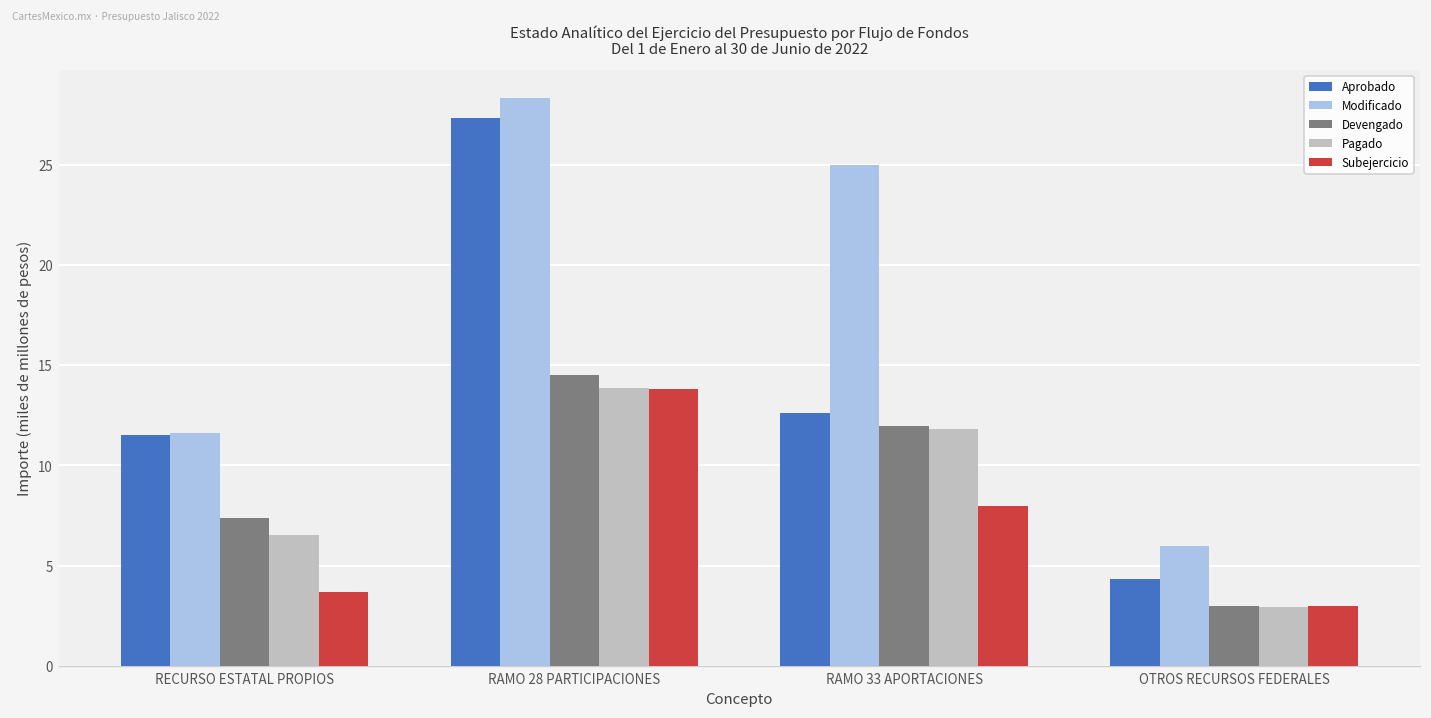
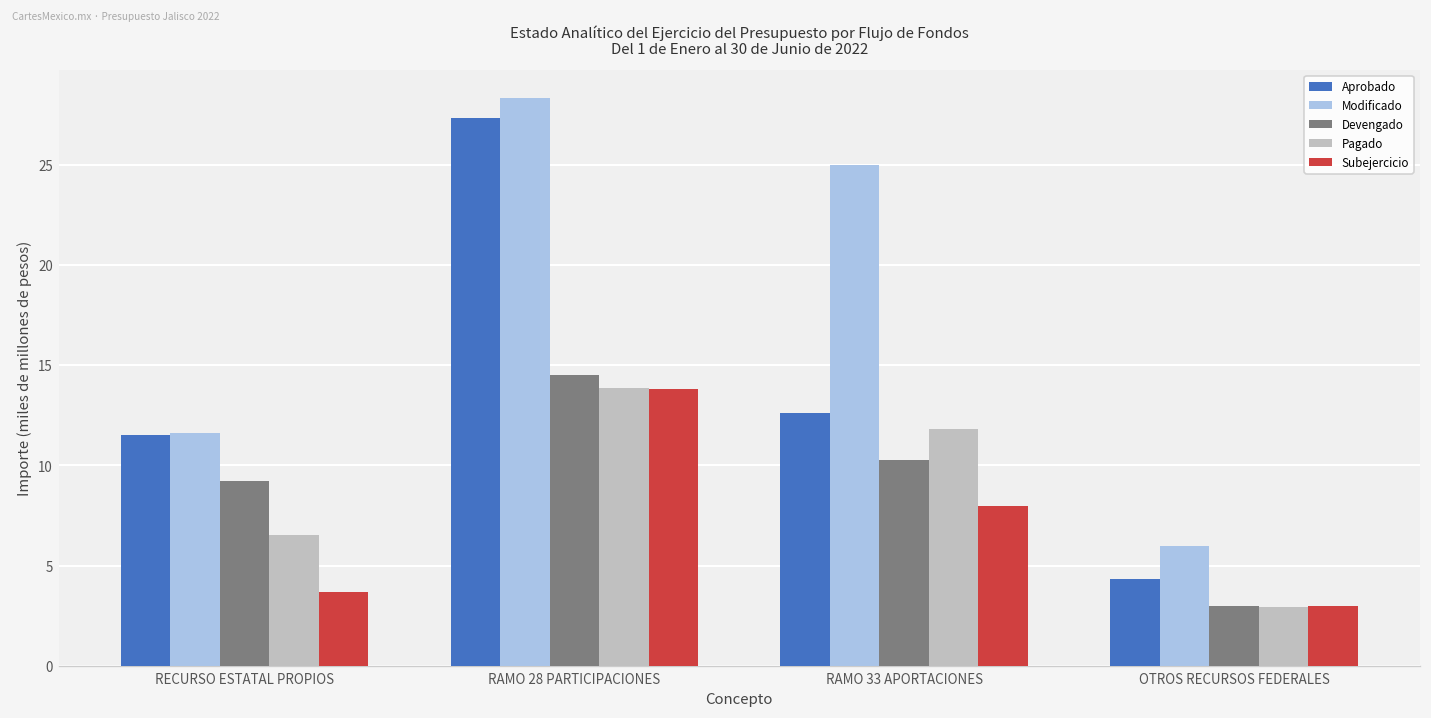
Devengado, RECURSO ESTATAL PROPIOS: 7.4 -> 9.2
Devengado, RAMO 33 APORTACIONES: 11.9 -> 10.3
